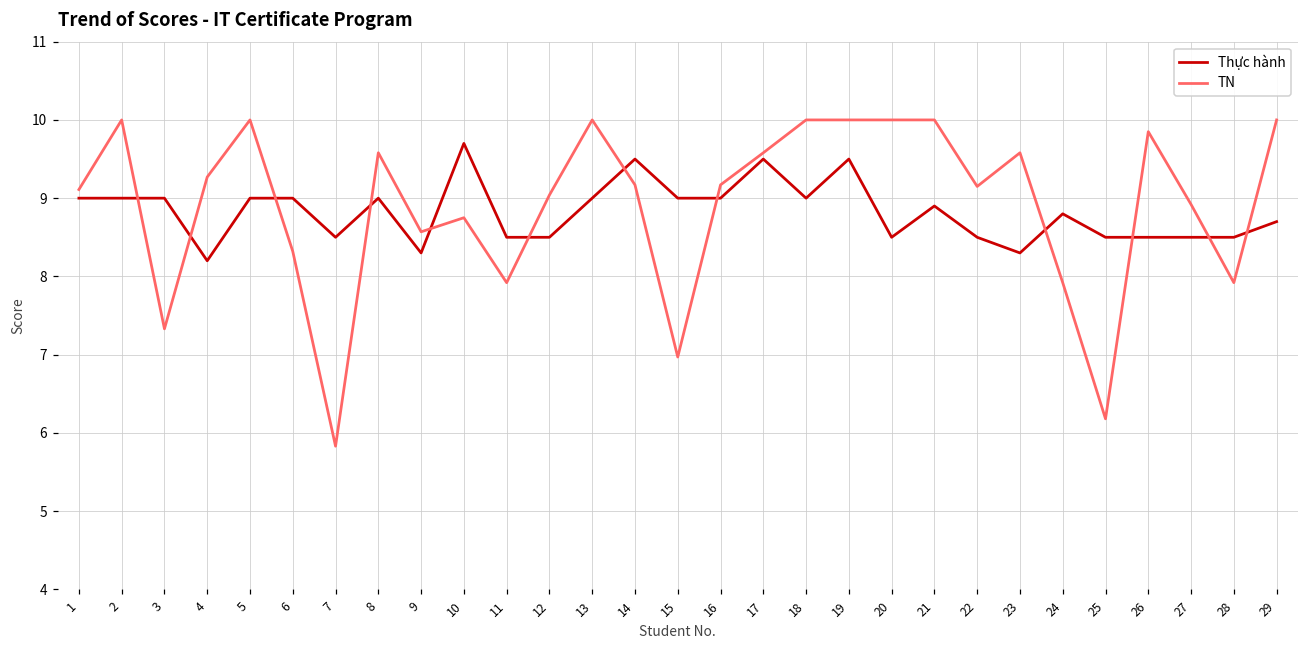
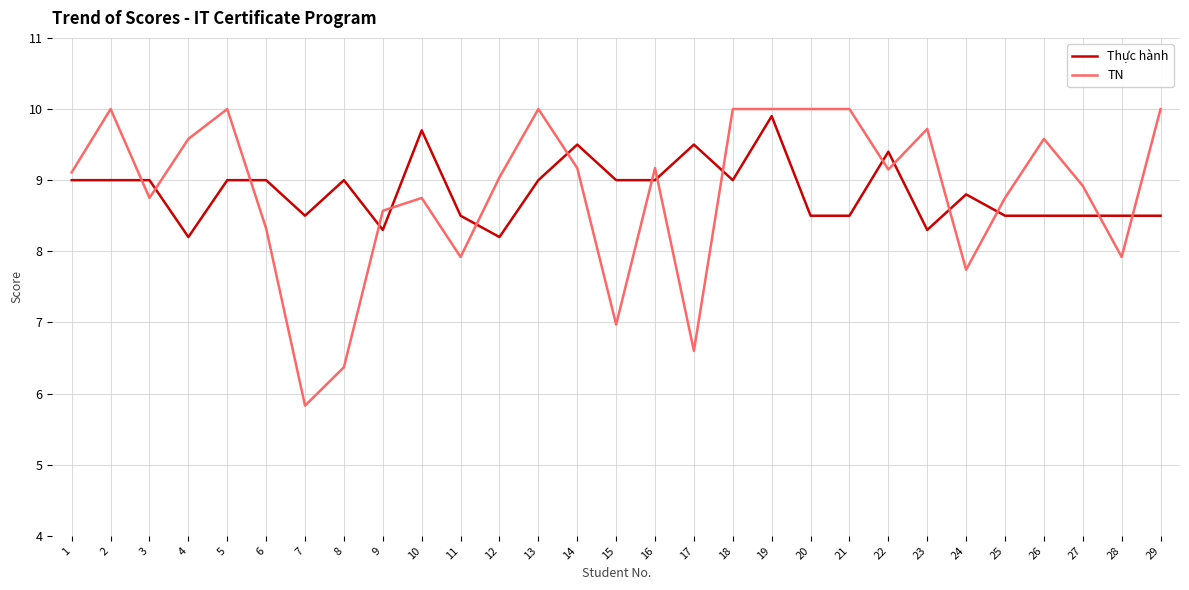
TN, 3: 7.3 -> 8.8
TN, 4: 9.3 -> 9.6
TN, 8: 9.6 -> 6.4
Thực hành, 12: 8.5 -> 8.2
TN, 17: 9.6 -> 6.6
Thực hành, 19: 9.5 -> 9.9
Thực hành, 21: 8.9 -> 8.5
Thực hành, 22: 8.5 -> 9.4
TN, 23: 9.6 -> 9.7
TN, 24: 7.9 -> 7.7
TN, 25: 6.2 -> 8.8
TN, 26: 9.9 -> 9.6
Thực hành, 29: 8.7 -> 8.5
